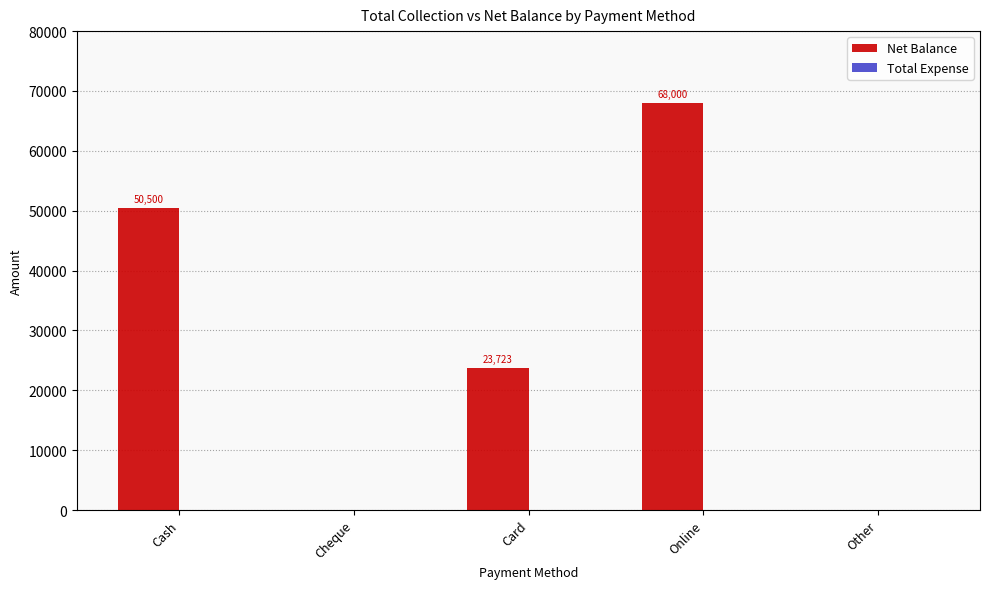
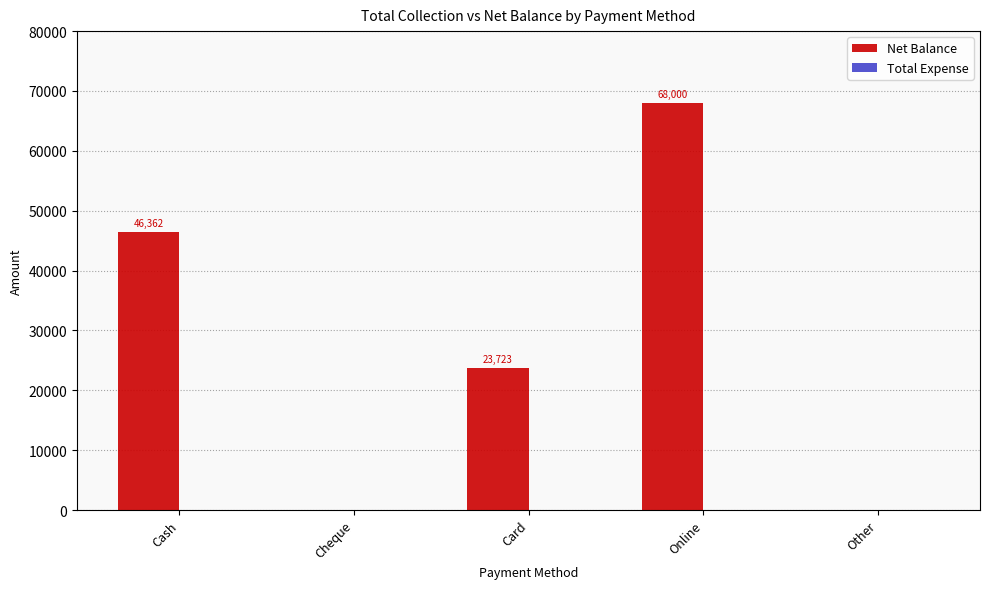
Net Balance, Cash: 50,500 -> 46,362
